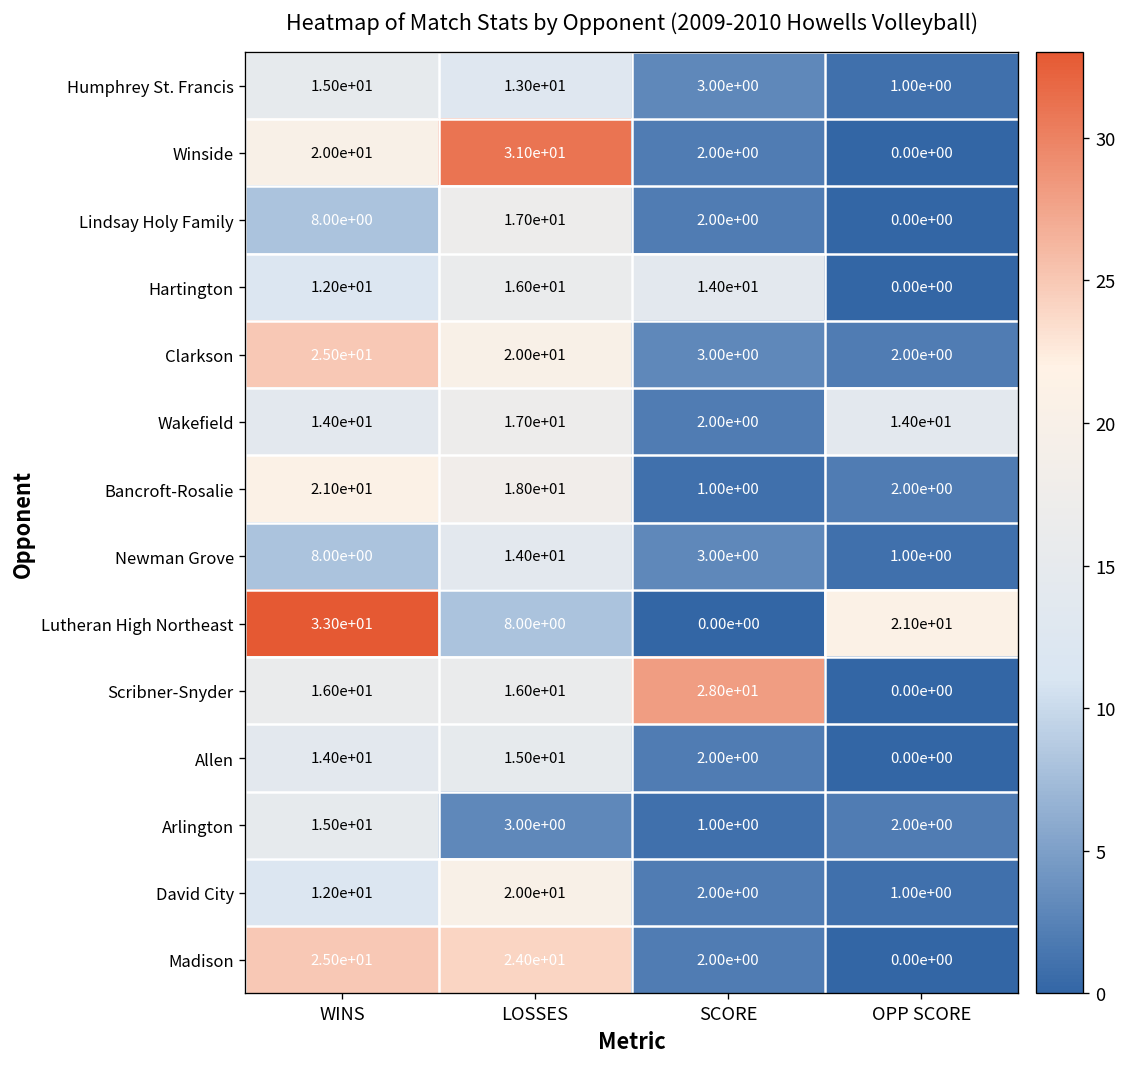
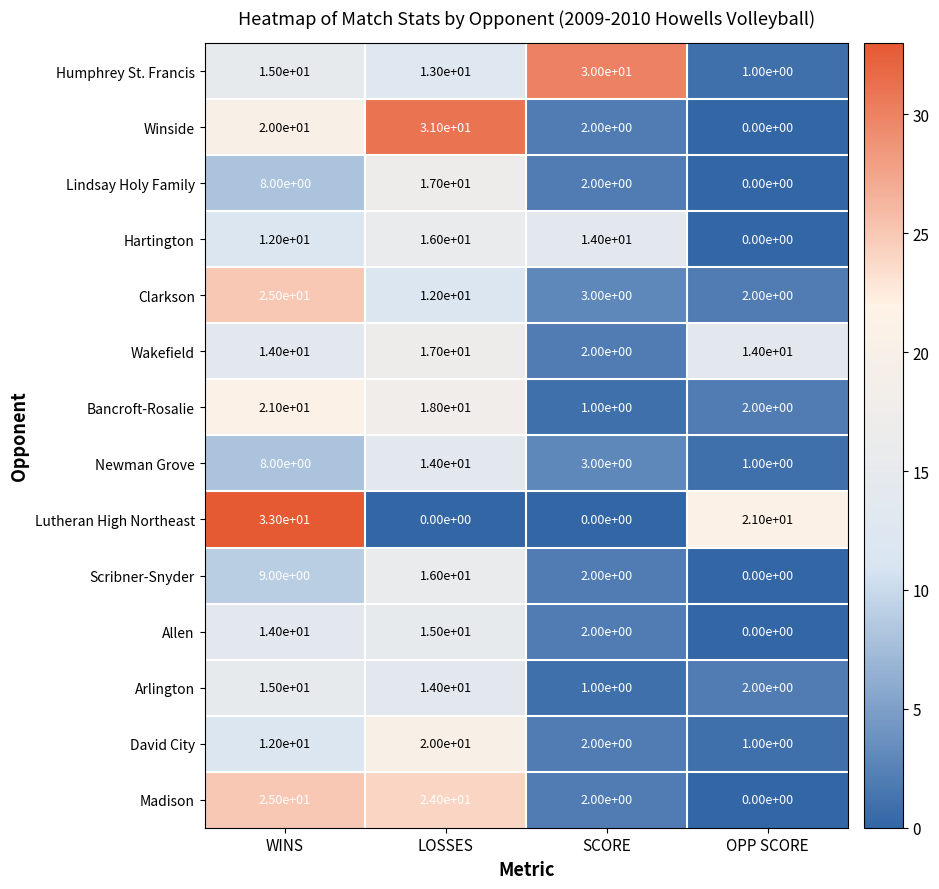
Humphrey St. Francis, SCORE: 3.00e+00 -> 3.00e+01
Clarkson, LOSSES: 2.00e+01 -> 1.20e+01
Lutheran High Northeast, LOSSES: 8.00e+00 -> 0.00e+00
Scribner-Snyder, WINS: 1.60e+01 -> 9.00e+00
Scribner-Snyder, SCORE: 2.80e+01 -> 2.00e+00
Arlington, LOSSES: 3.00e+00 -> 1.40e+01
